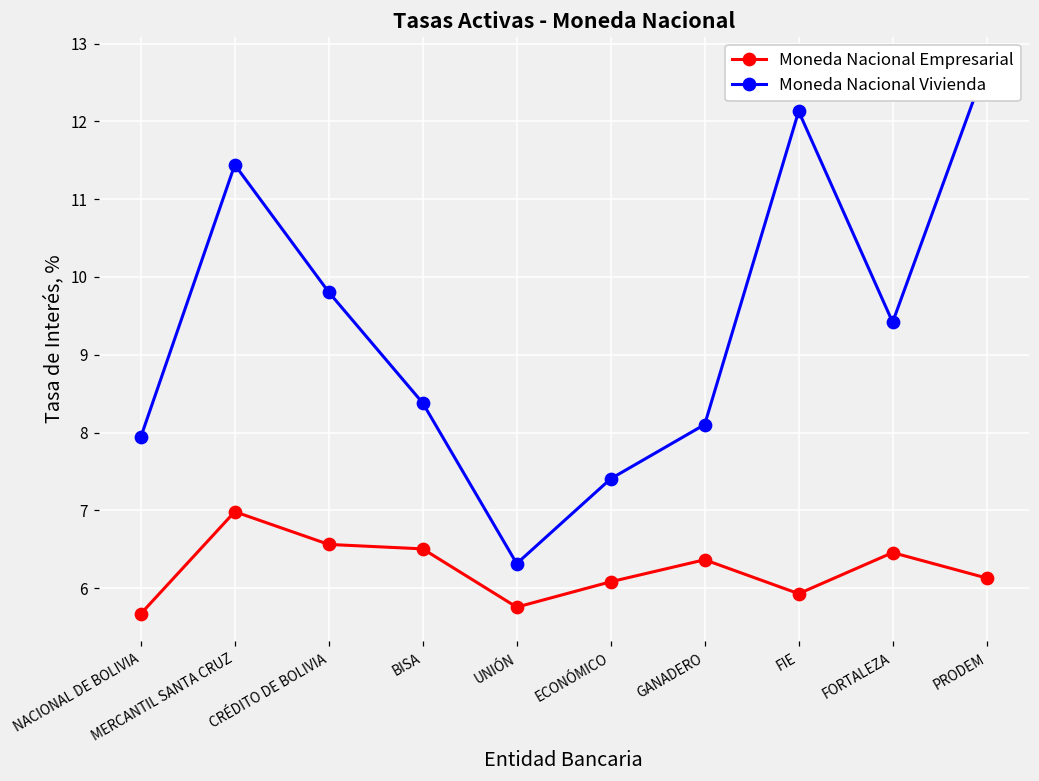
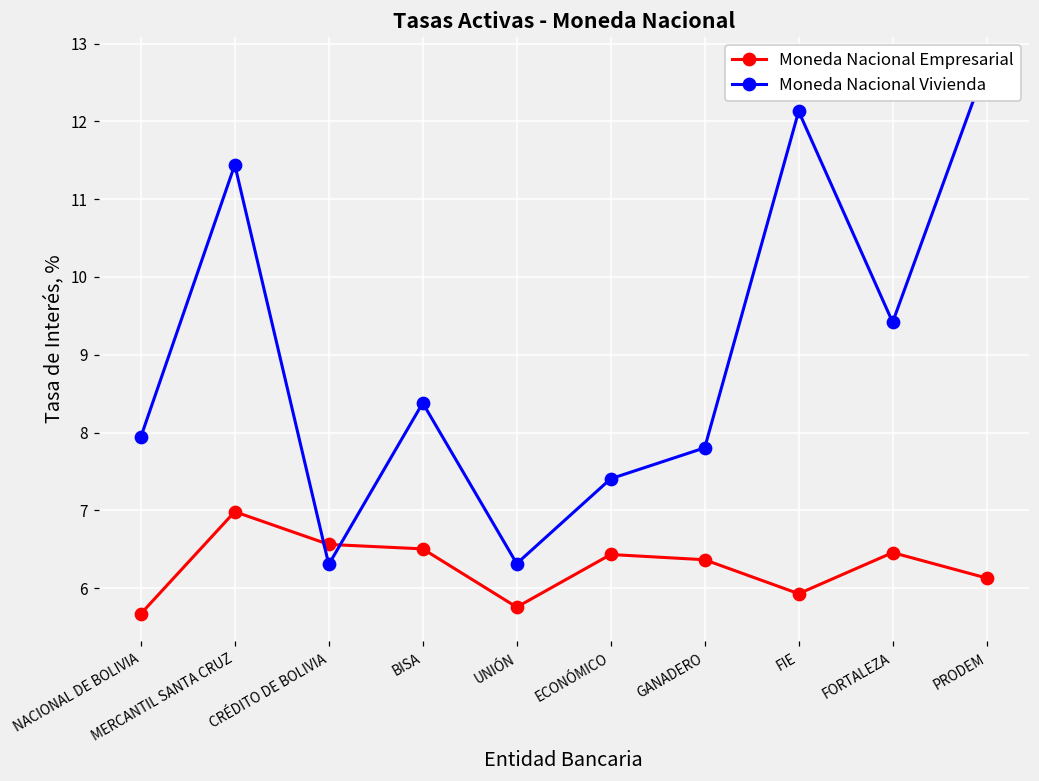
Moneda Nacional Vivienda, CRÉDITO DE BOLIVIA: 9.8 -> 6.3
Moneda Nacional Empresarial, ECONÓMICO: 6.1 -> 6.4
Moneda Nacional Vivienda, GANADERO: 8.1 -> 7.8
